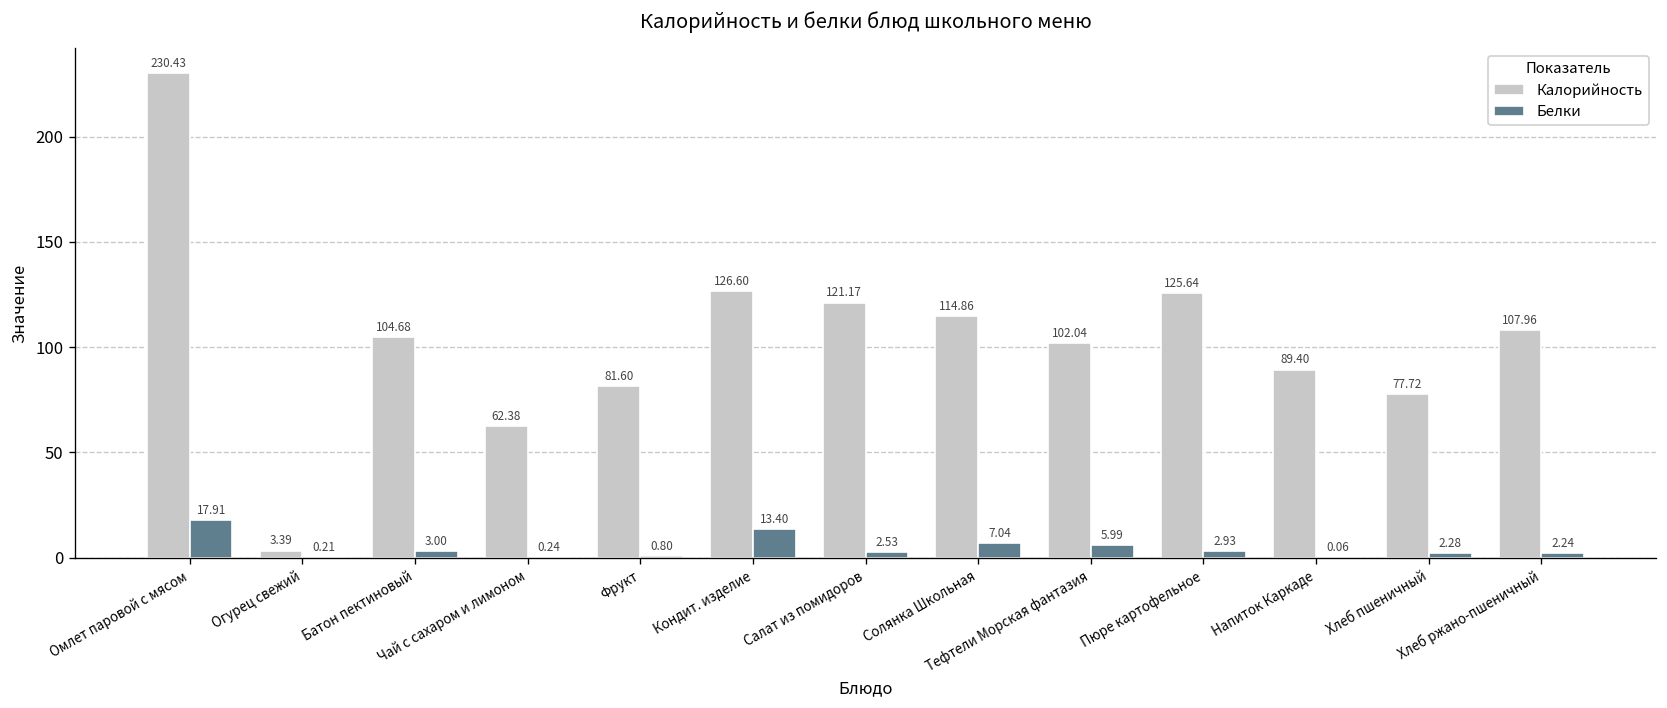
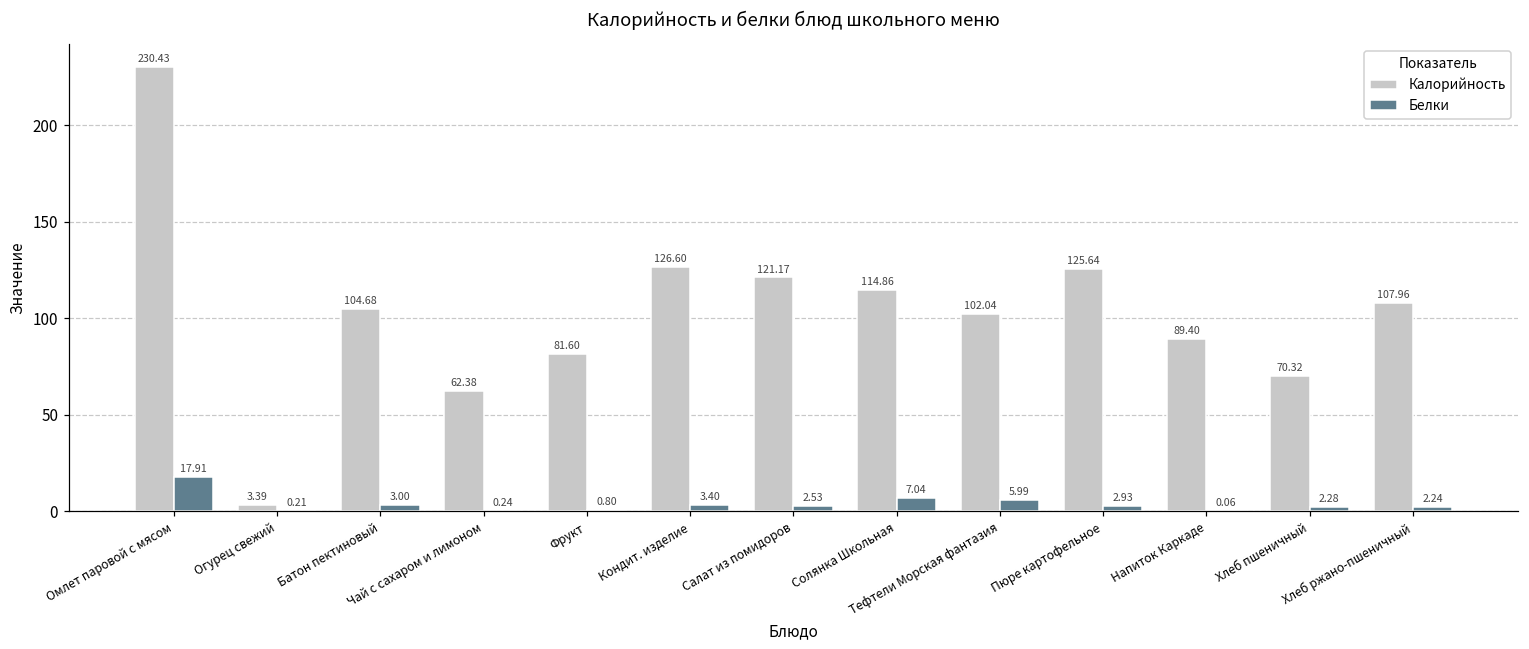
Белки, Кондит. изделие: 13.40 -> 3.40
Калорийность, Хлеб пшеничный: 77.72 -> 70.32
